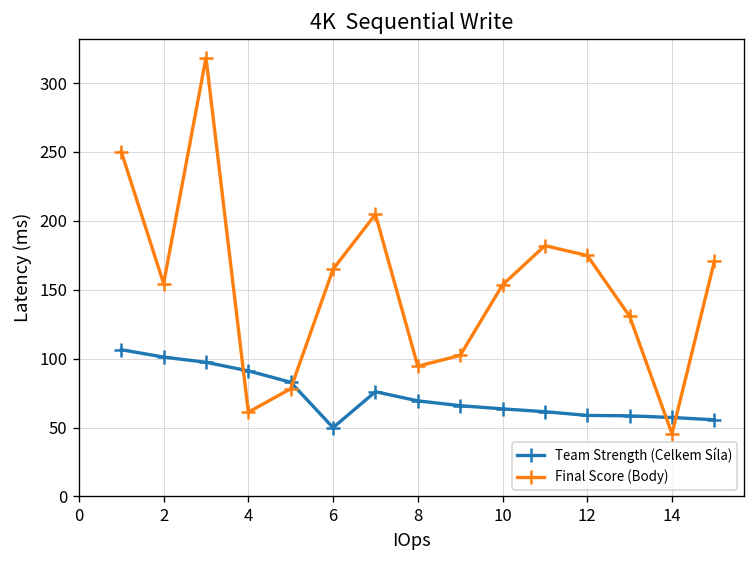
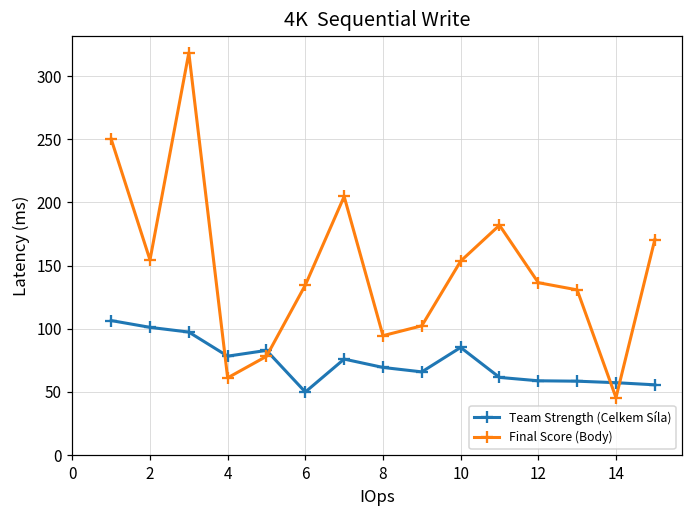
Team Strength (Celkem Síla), 4: 91 -> 78
Final Score (Body), 6: 165 -> 135
Team Strength (Celkem Síla), 10: 64 -> 85
Final Score (Body), 12: 175 -> 136
